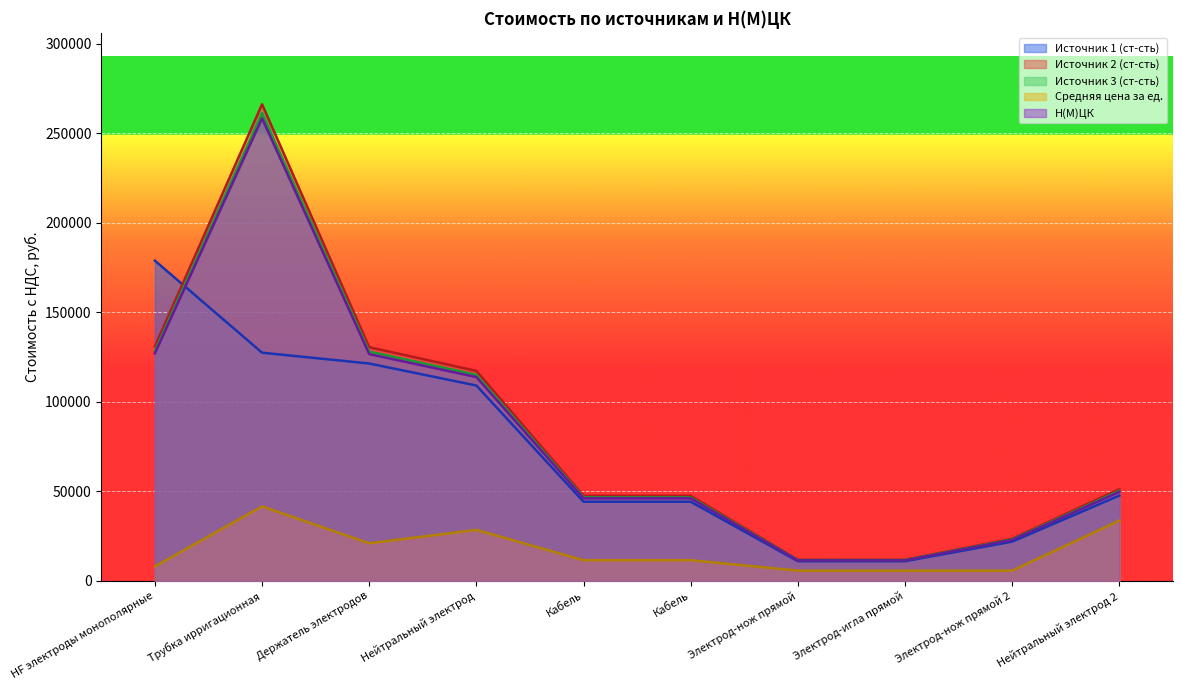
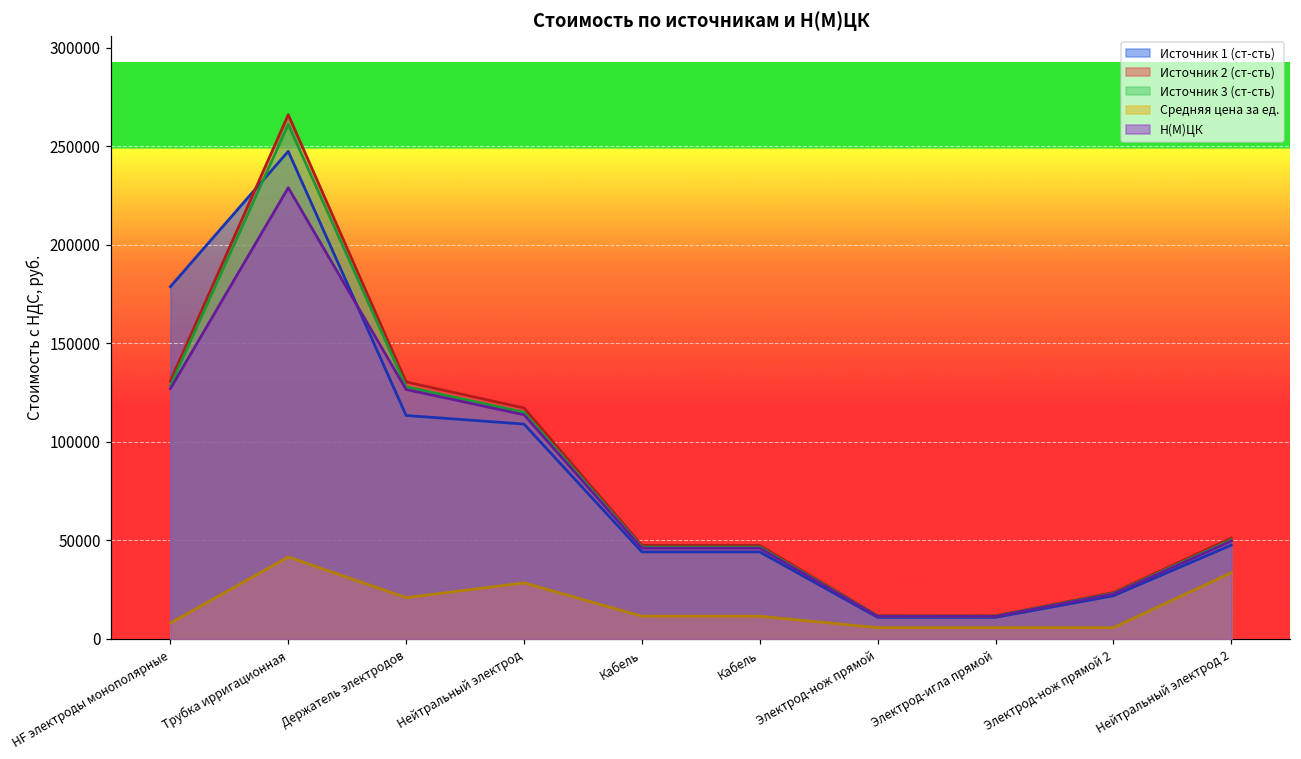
Источник 1 (ст-сть), Трубка ирригационная: 127000 -> 248000
Н(М)ЦК, Трубка ирригационная: 258000 -> 229000
Источник 1 (ст-сть), Держатель электродов: 121000 -> 113000
